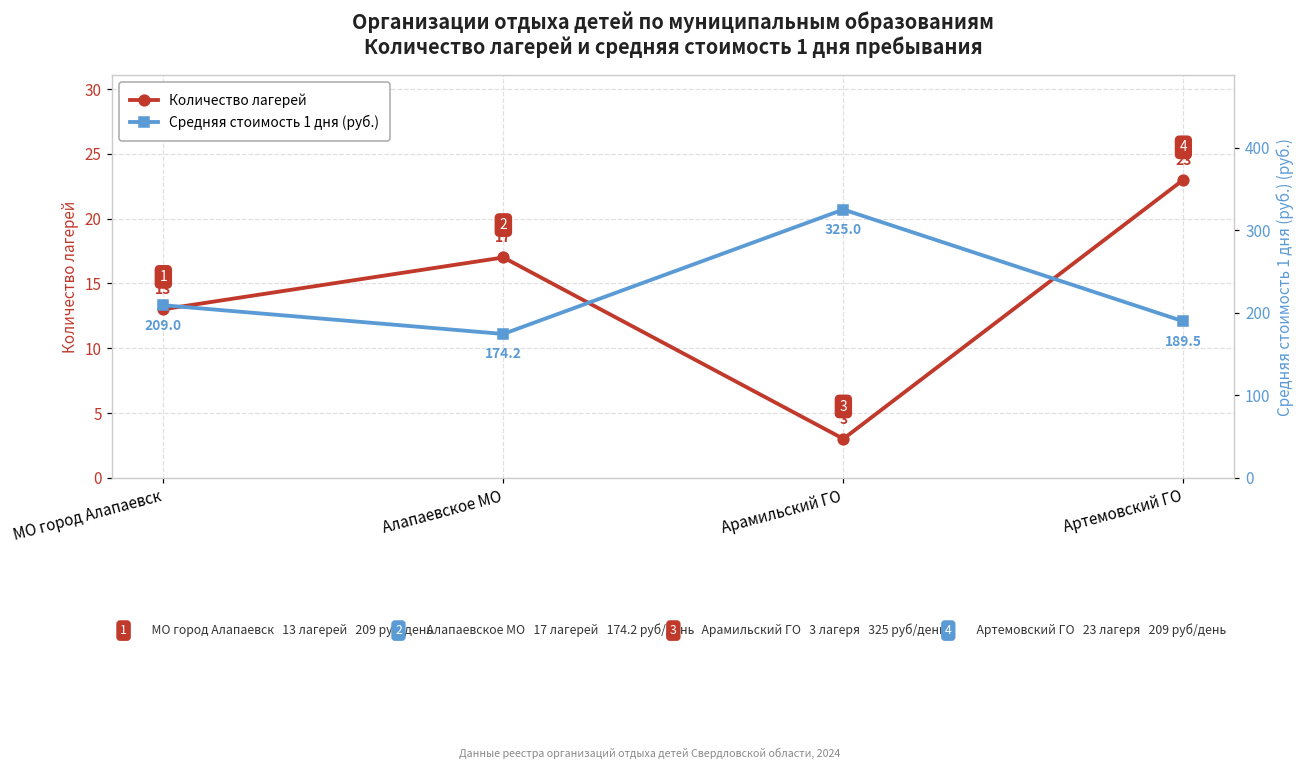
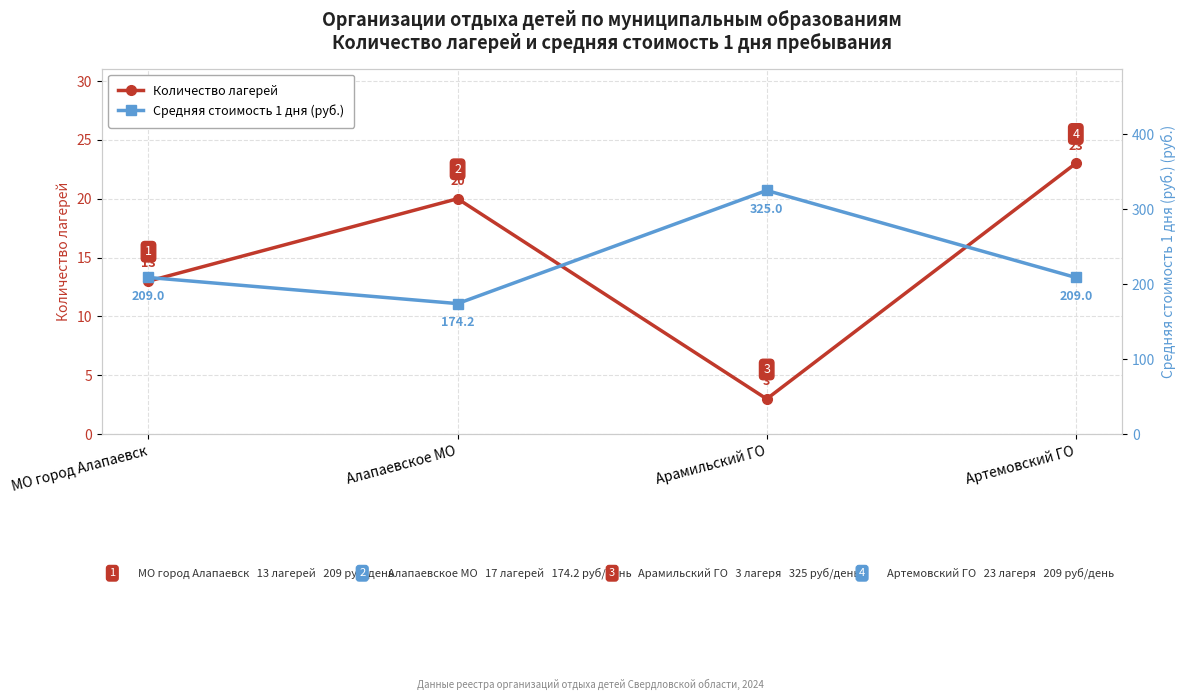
Количество лагерей, Алапаевское МО: 17 -> 20
Средняя стоимость 1 дня (руб.), Артемовский ГО: 189.5 -> 209.0
